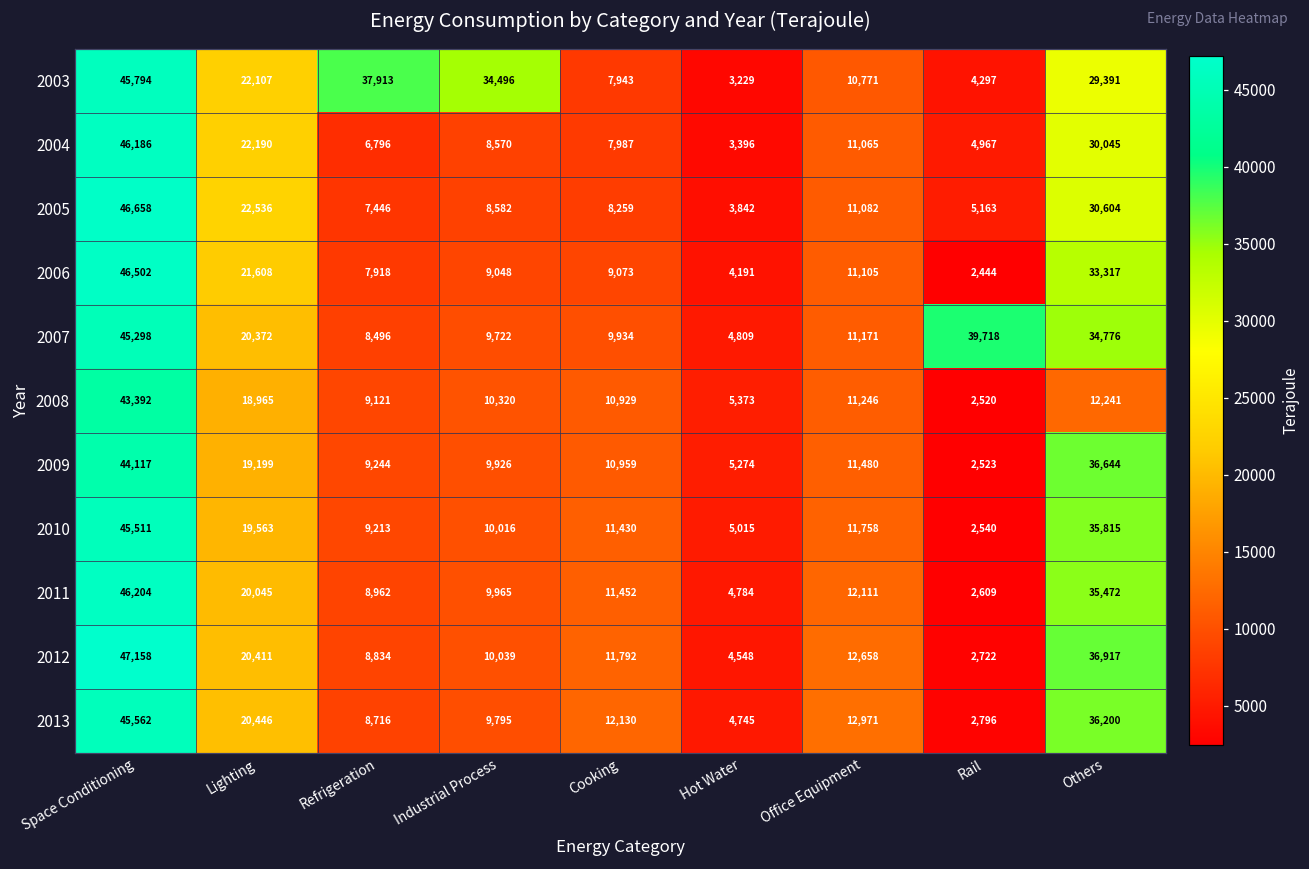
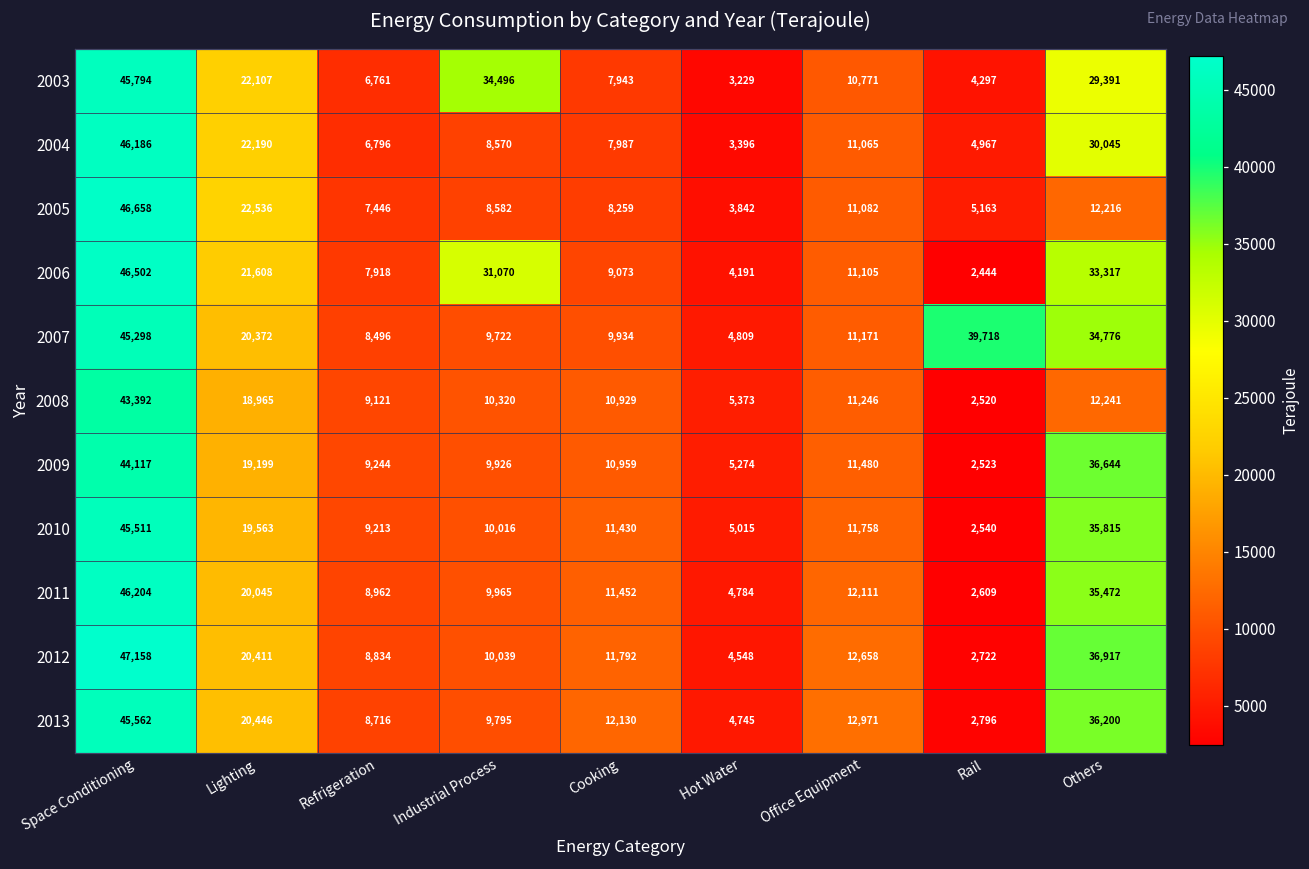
2003, Refrigeration: 37,913 -> 6,761
2005, Others: 30,604 -> 12,216
2006, Industrial Process: 9,048 -> 31,070
